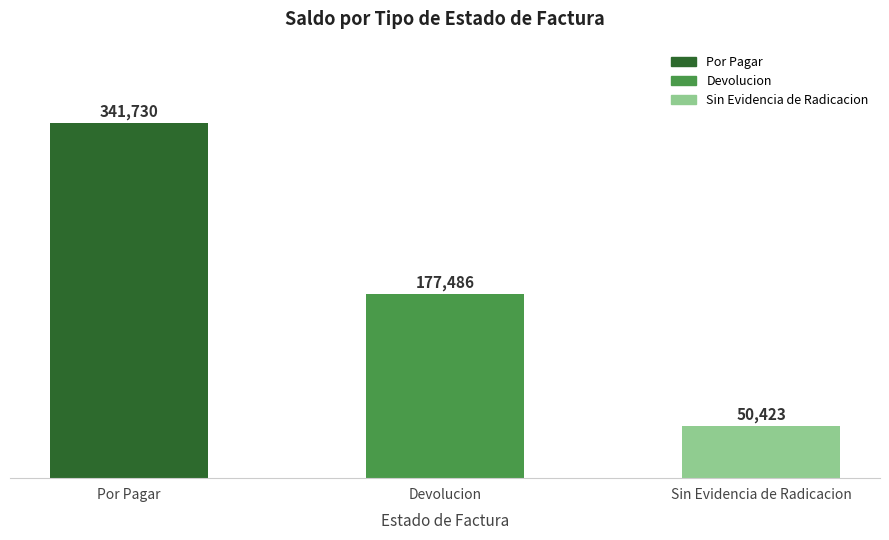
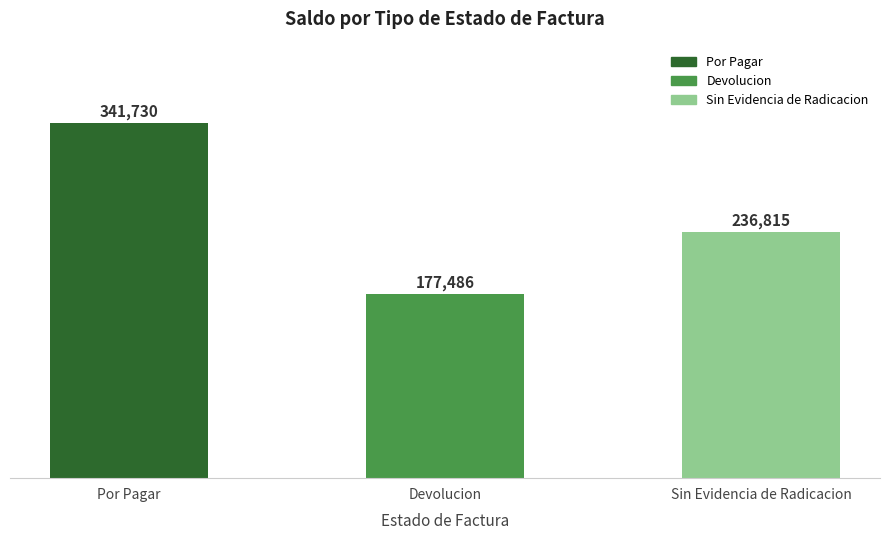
Sin Evidencia de Radicacion: 50,423 -> 236,815
